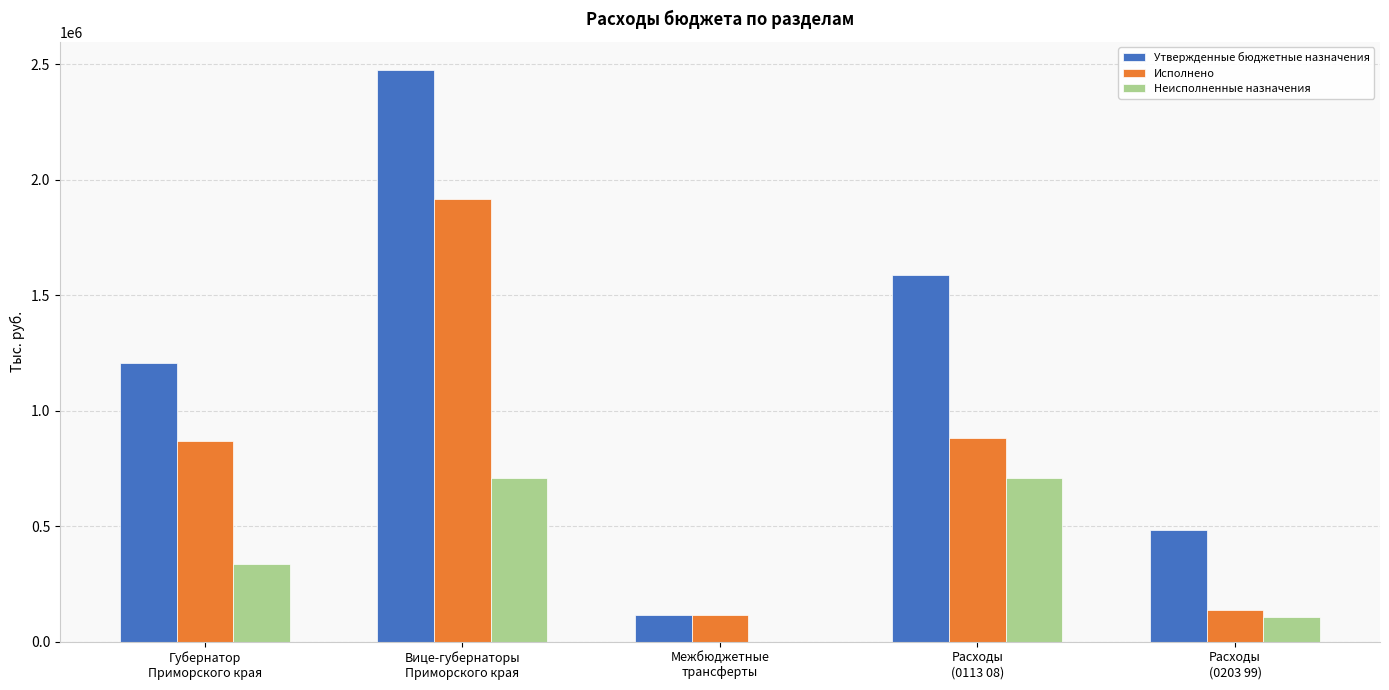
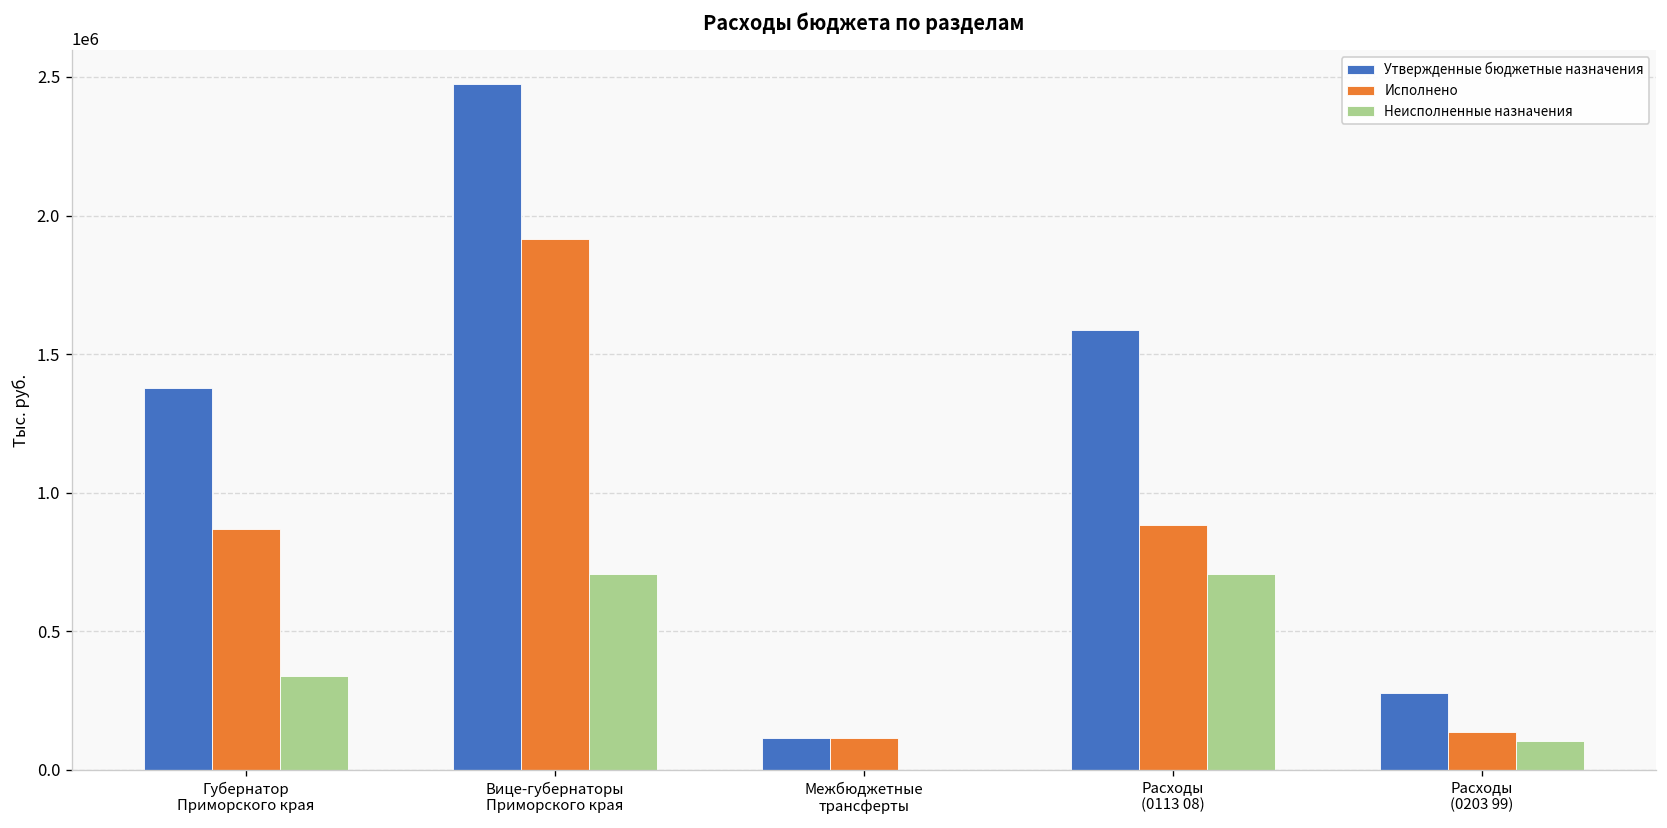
Утвержденные бюджетные назначения, Губернатор Приморского края: 1210000 -> 1380000
Утвержденные бюджетные назначения, Расходы (0203 99): 490000 -> 280000
